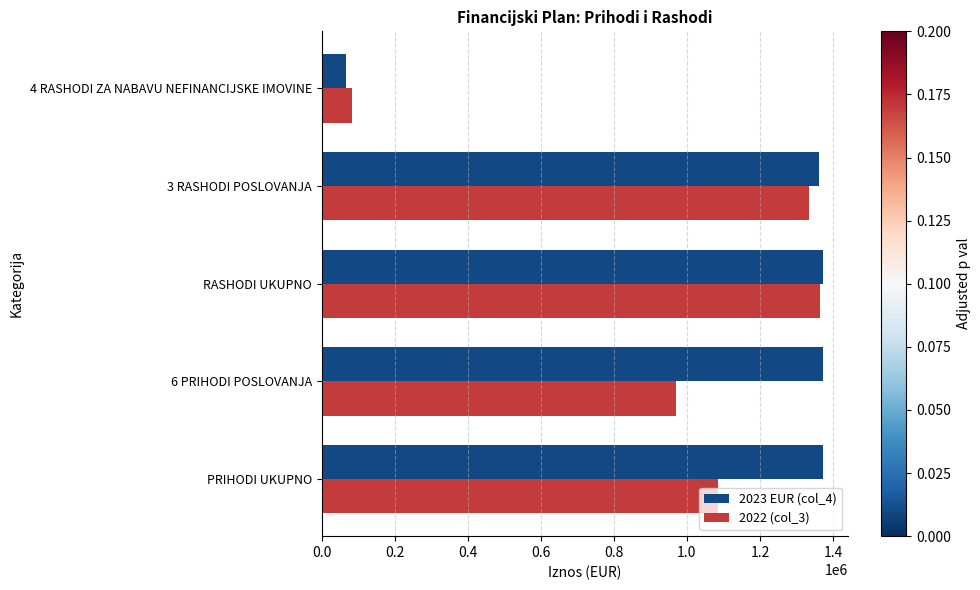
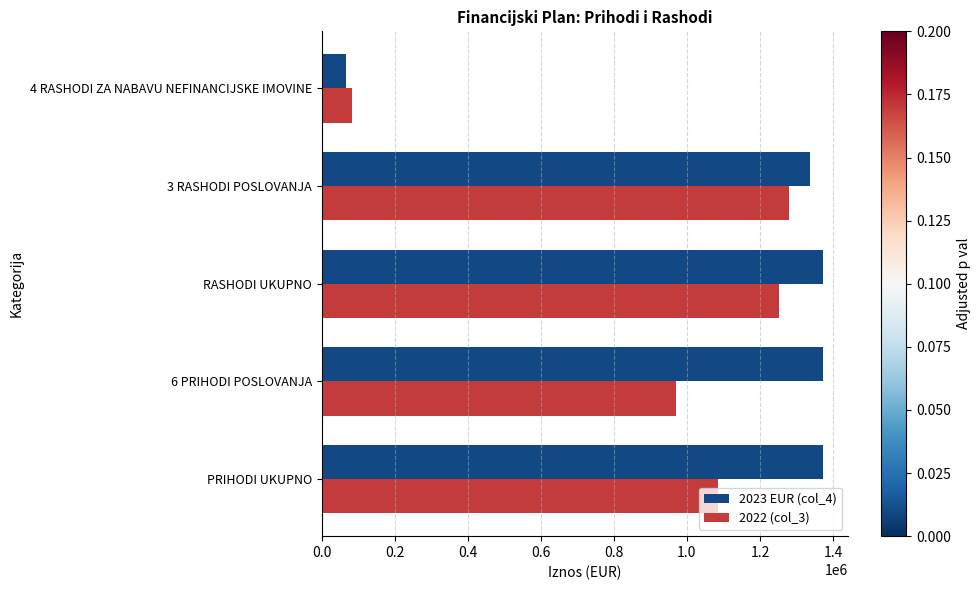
2023 EUR (col_4), 3 RASHODI POSLOVANJA: 1360000 -> 1340000
2022 (col_3), 3 RASHODI POSLOVANJA: 1330000 -> 1280000
2022 (col_3), RASHODI UKUPNO: 1360000 -> 1250000
